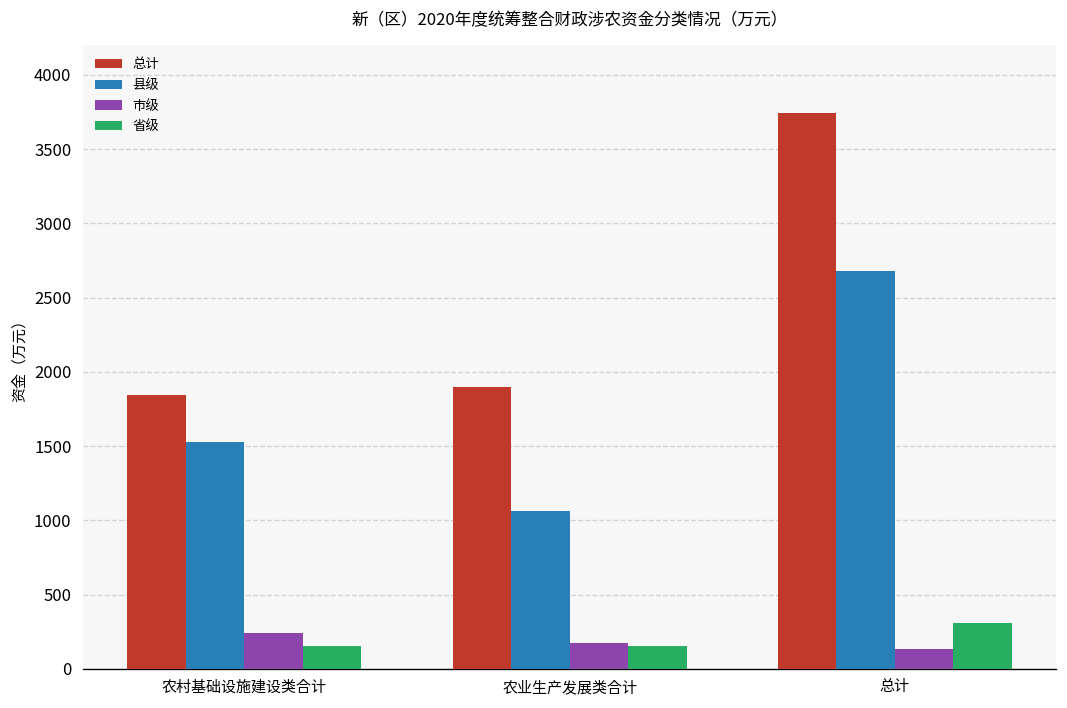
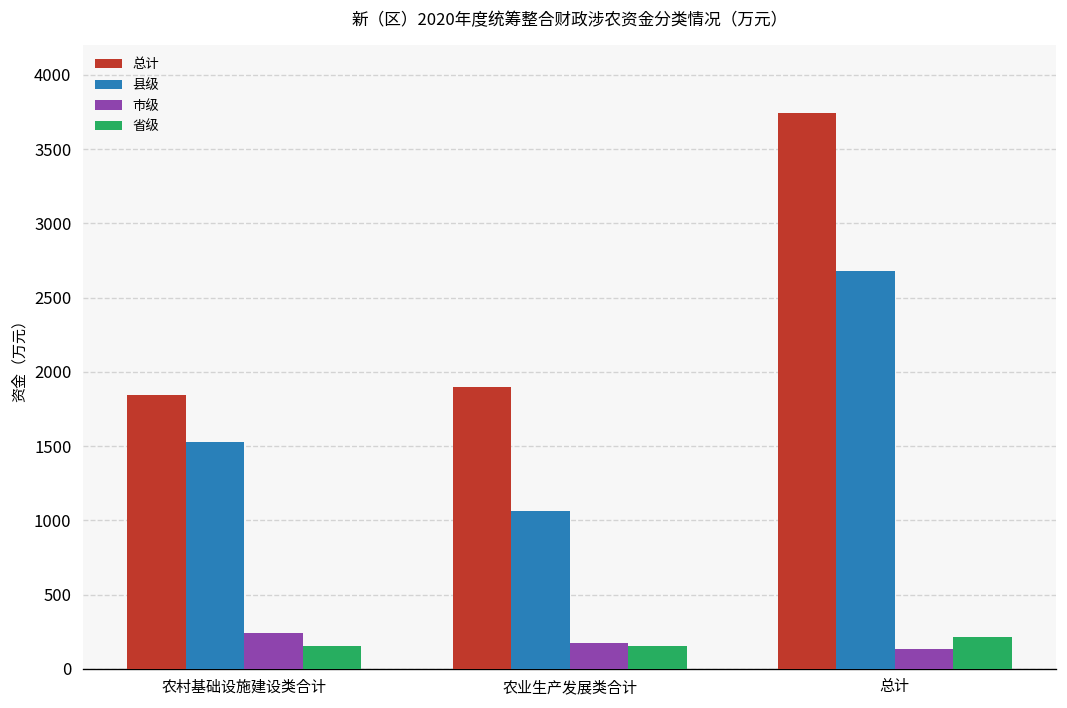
省级, 总计: 310 -> 220
